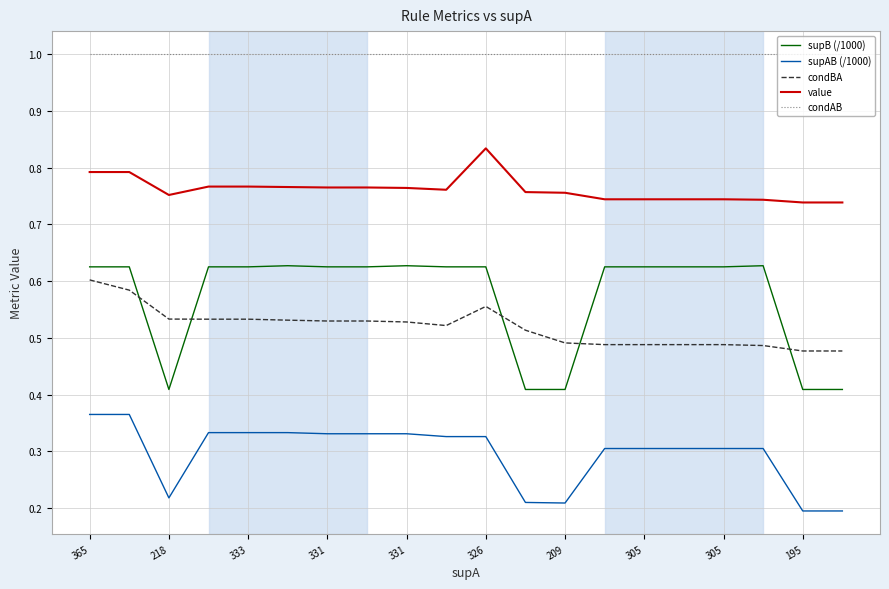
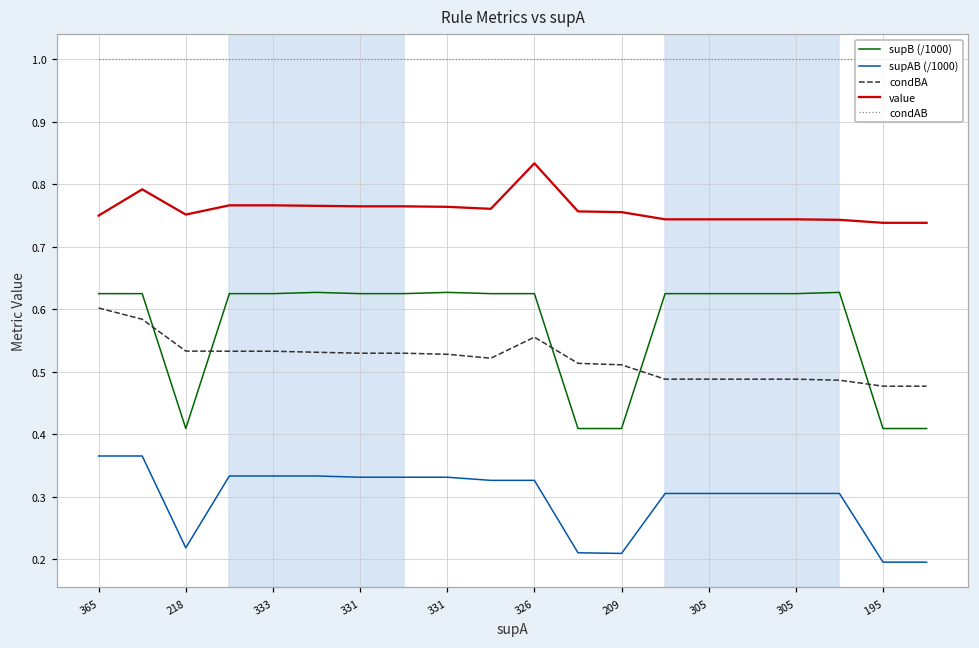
value, 365: 0.79 -> 0.75
condBA, 209: 0.49 -> 0.51
